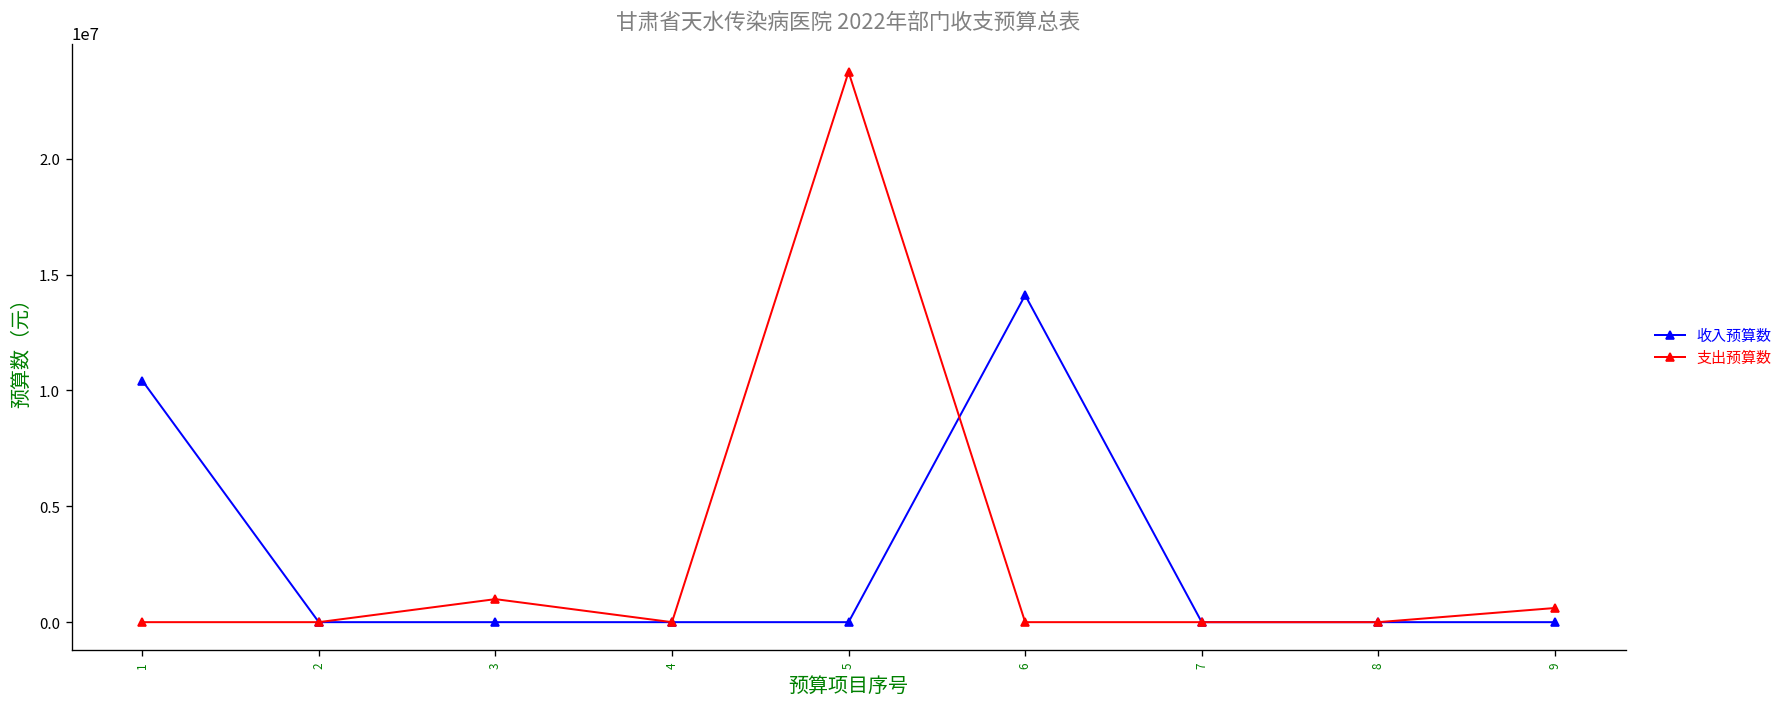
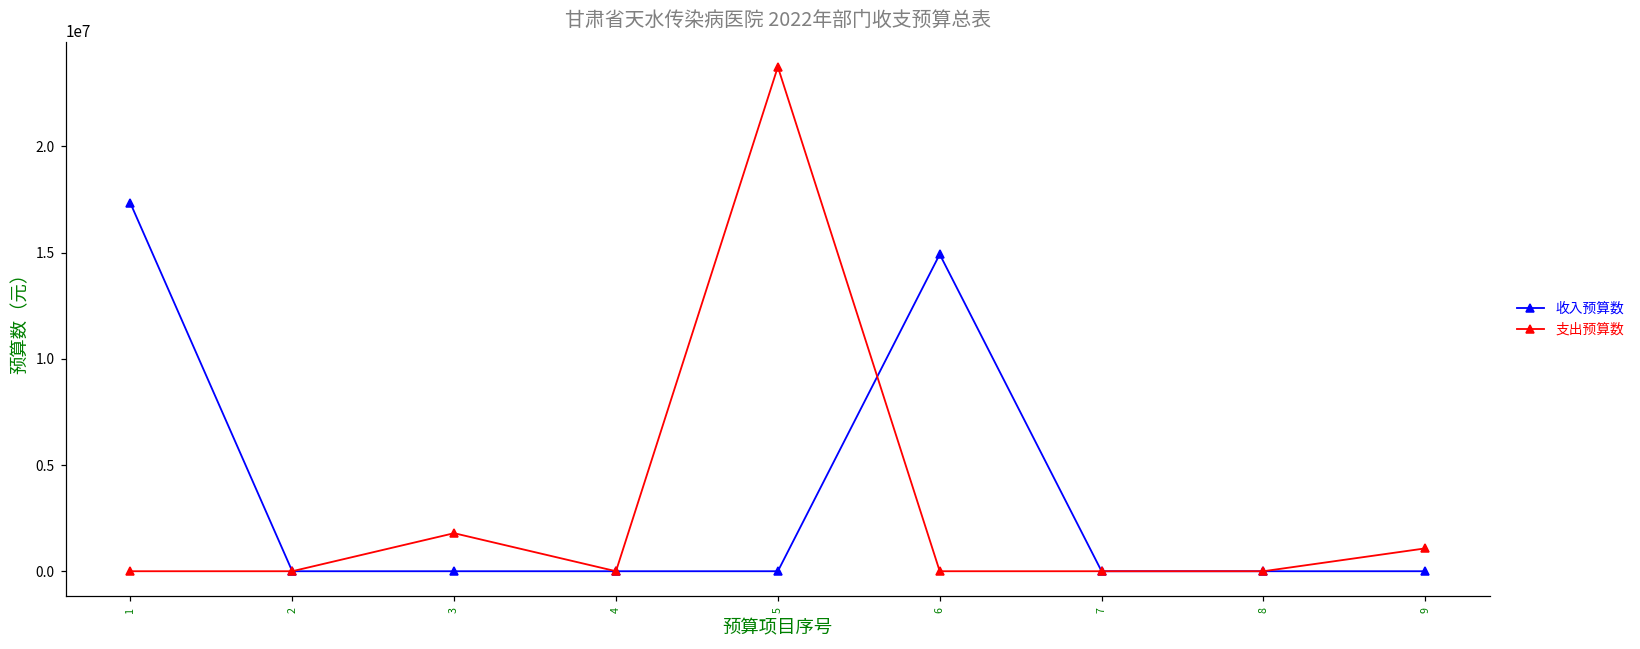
收入预算数, 1: 10400000 -> 17300000
支出预算数, 3: 1000000 -> 1800000
收入预算数, 6: 14100000 -> 14900000
支出预算数, 9: 600000 -> 1100000
